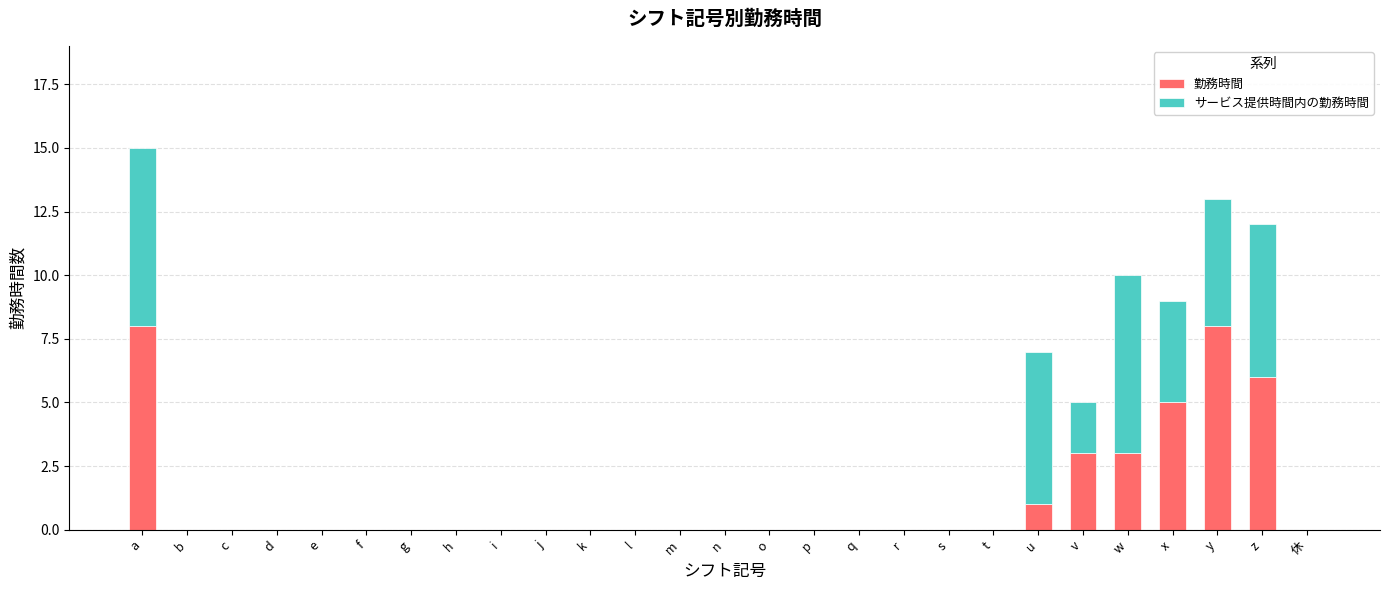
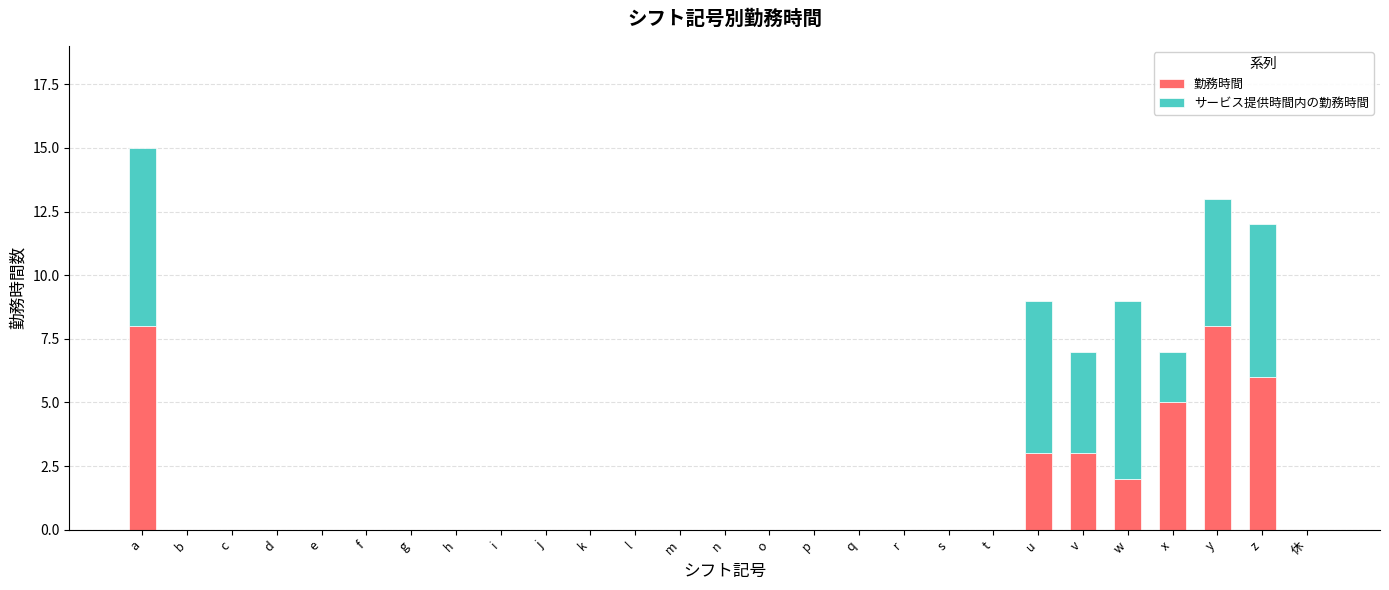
勤務時間, u: 1 -> 3
サービス提供時間内の勤務時間, v: 2 -> 4
勤務時間, w: 3 -> 2
サービス提供時間内の勤務時間, x: 4 -> 2
